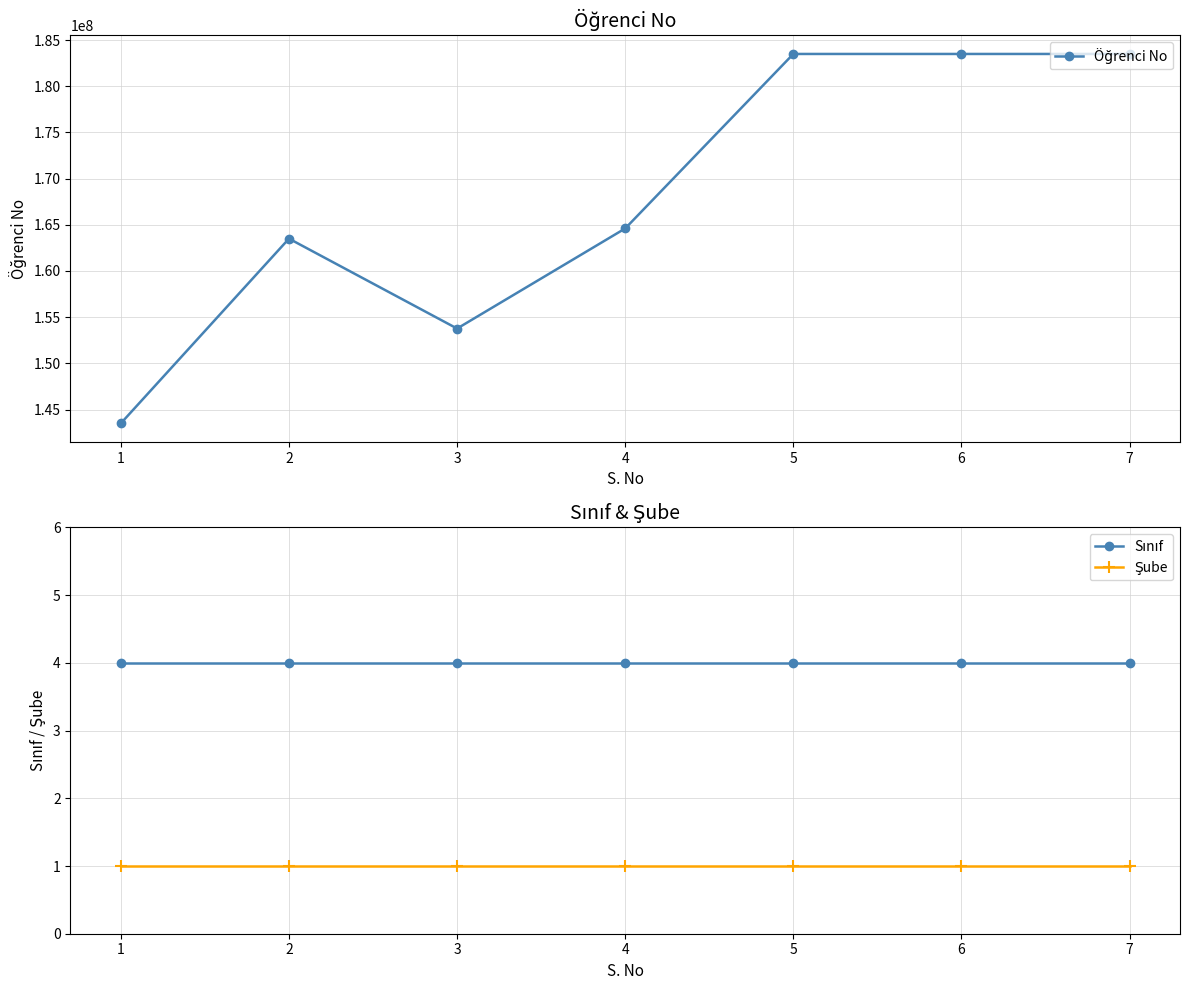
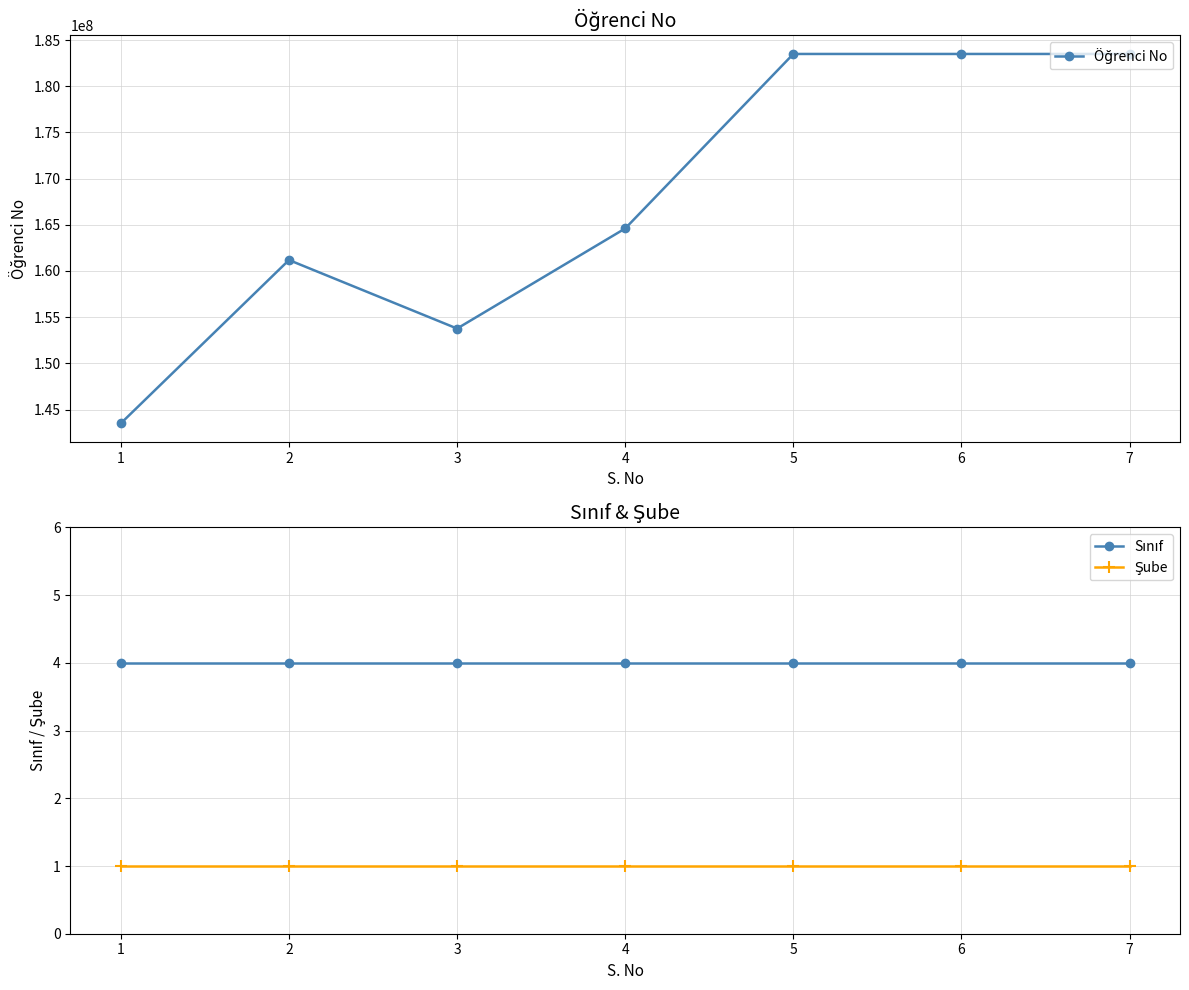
Öğrenci No, 2: 164000000 -> 161000000
